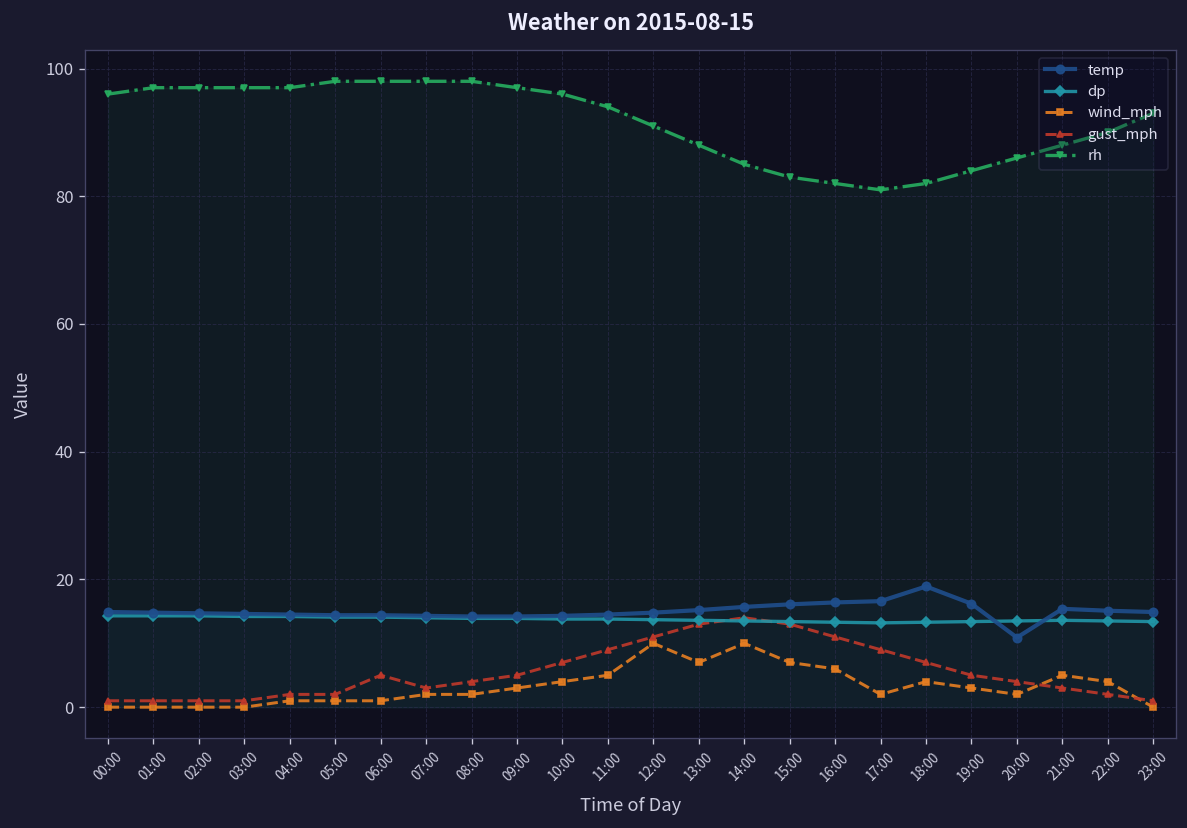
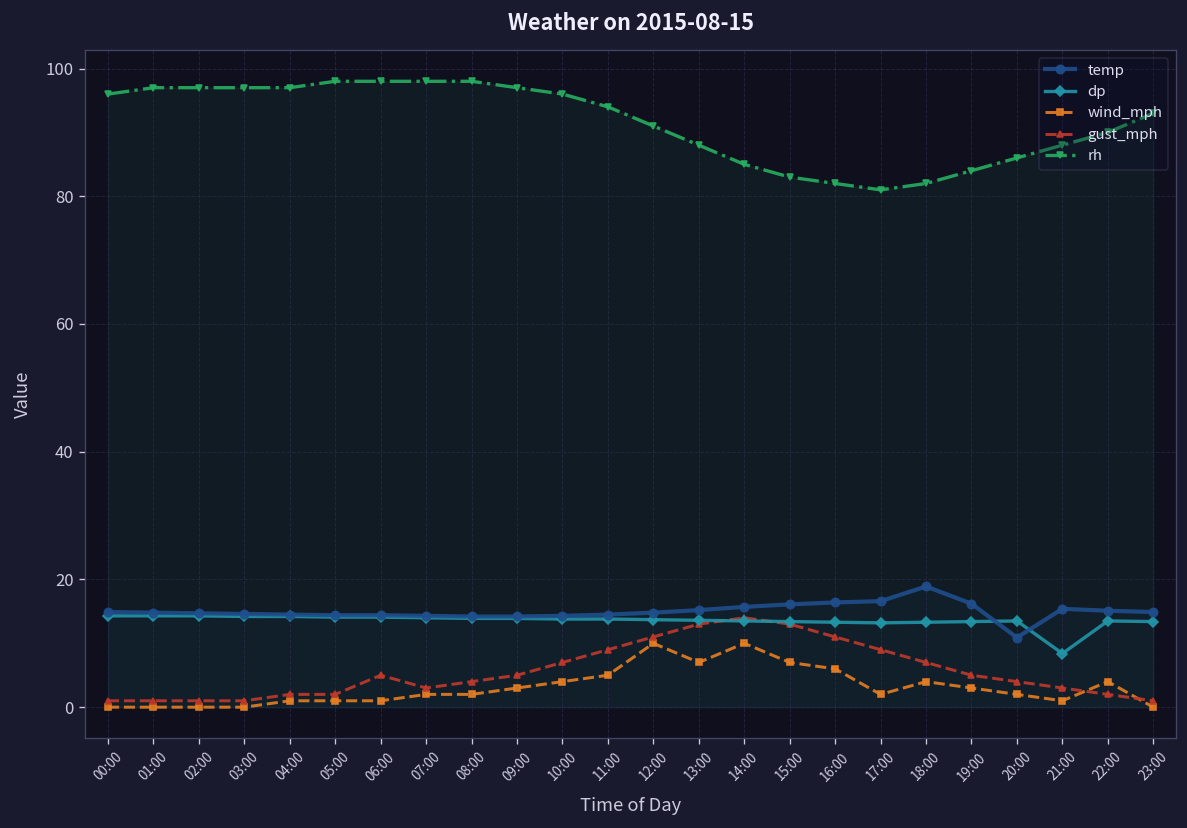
dp, 21:00: 14 -> 8
wind_mph, 21:00: 5 -> 1
